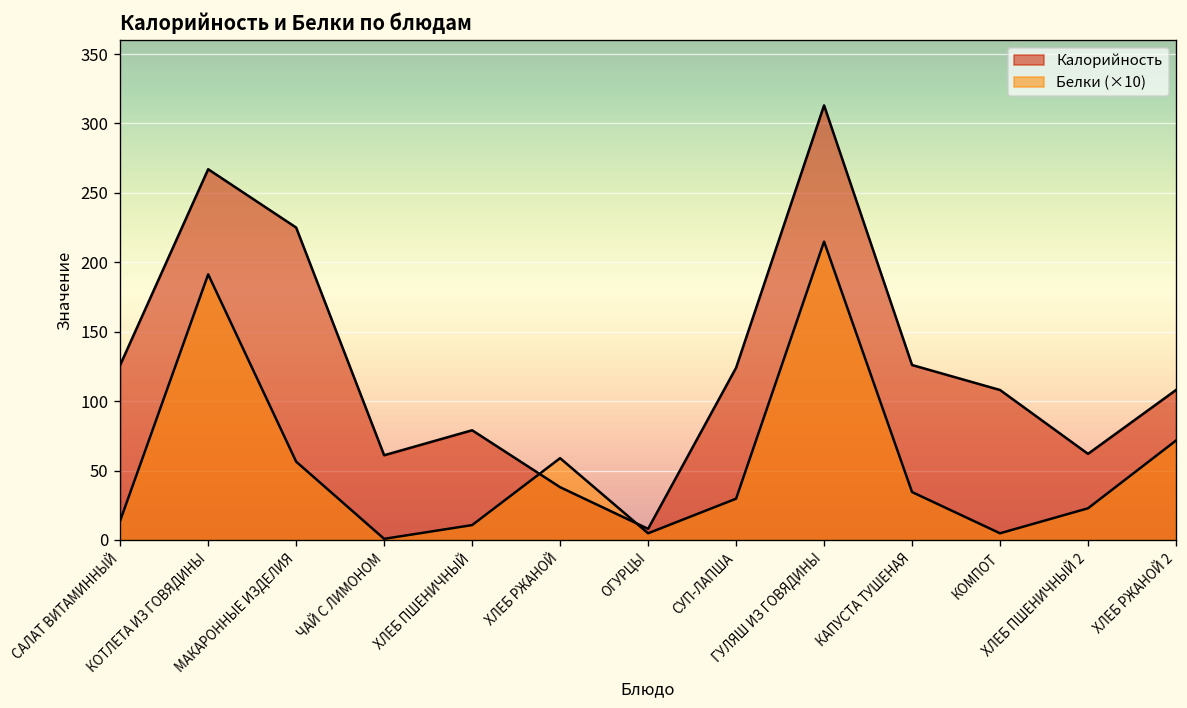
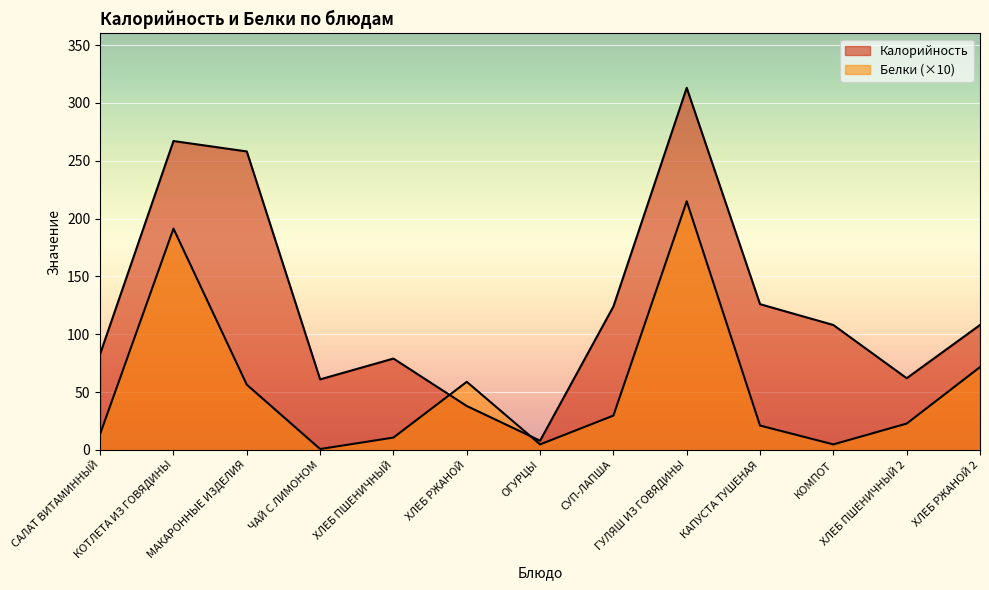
Калорийность, САЛАТ ВИТАМИННЫЙ: 126 -> 83
Калорийность, МАКАРОННЫЕ ИЗДЕЛИЯ: 225 -> 258
Белки (×10), КАПУСТА ТУШЕНАЯ: 35 -> 21
